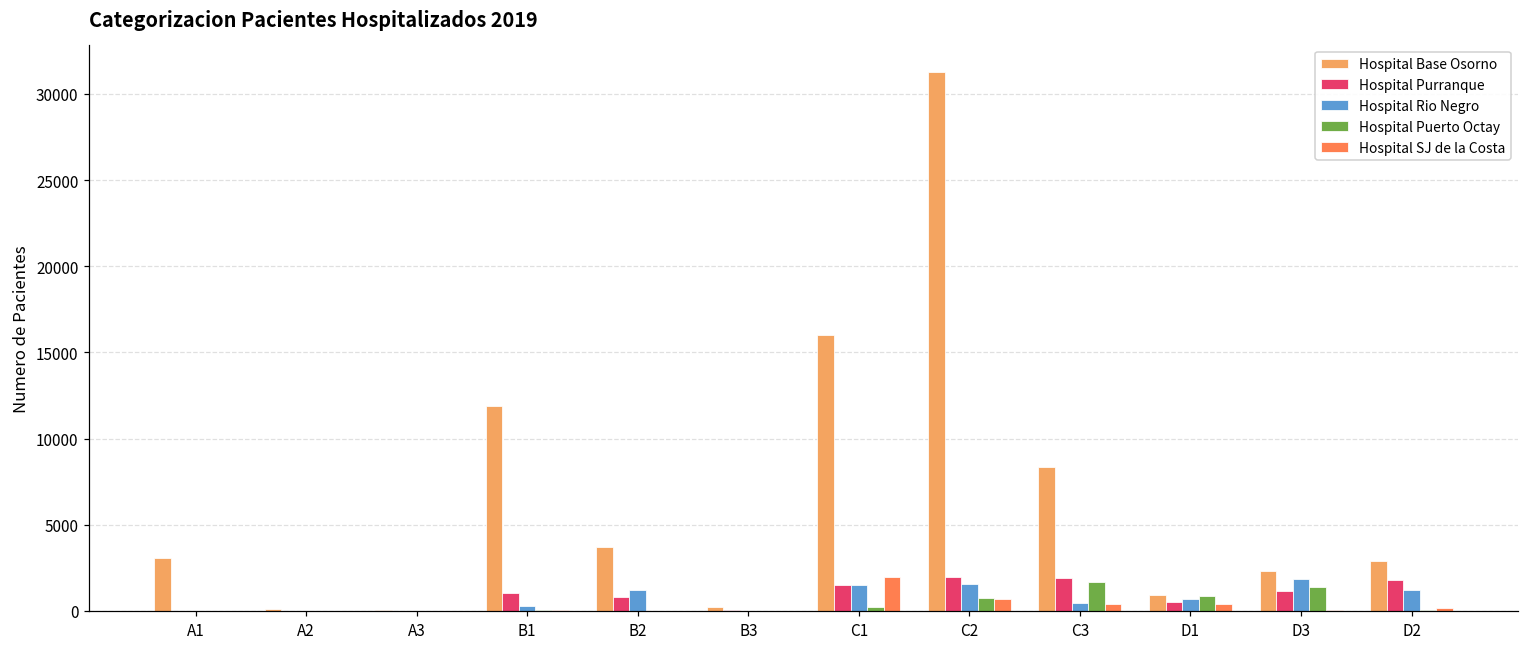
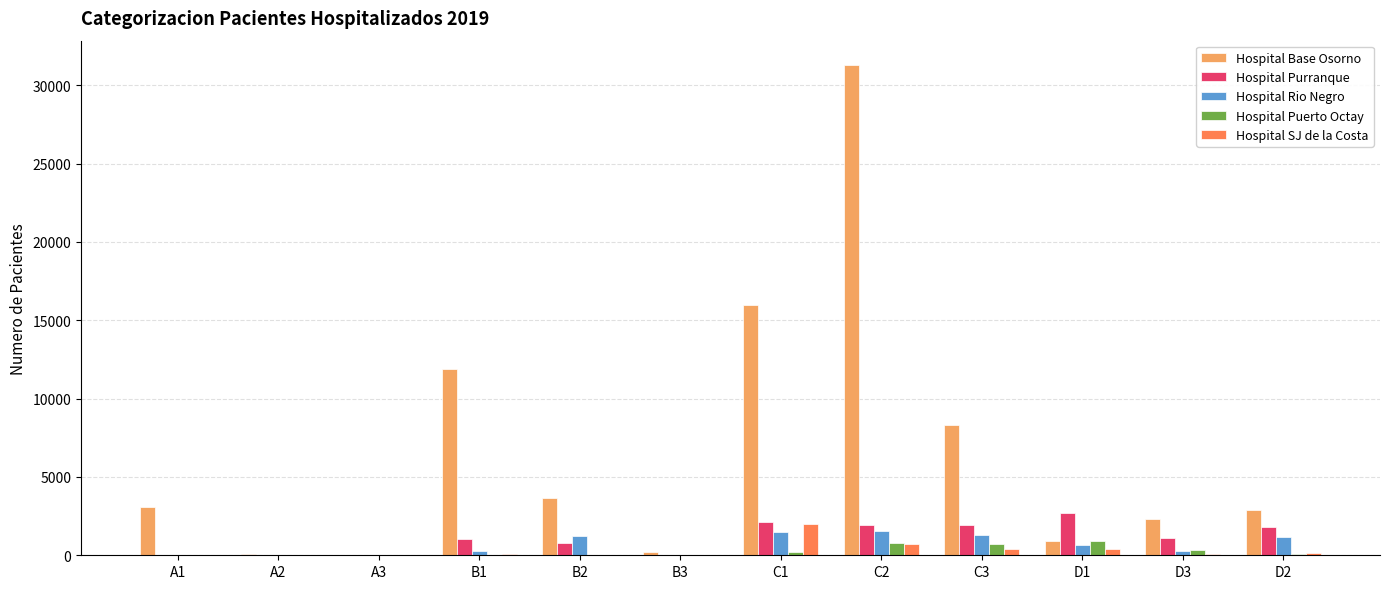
Hospital Purranque, C1: 1500 -> 2100
Hospital Rio Negro, C3: 500 -> 1300
Hospital Puerto Octay, C3: 1700 -> 700
Hospital Purranque, D1: 500 -> 2700
Hospital Rio Negro, D3: 1900 -> 300
Hospital Puerto Octay, D3: 1400 -> 400
